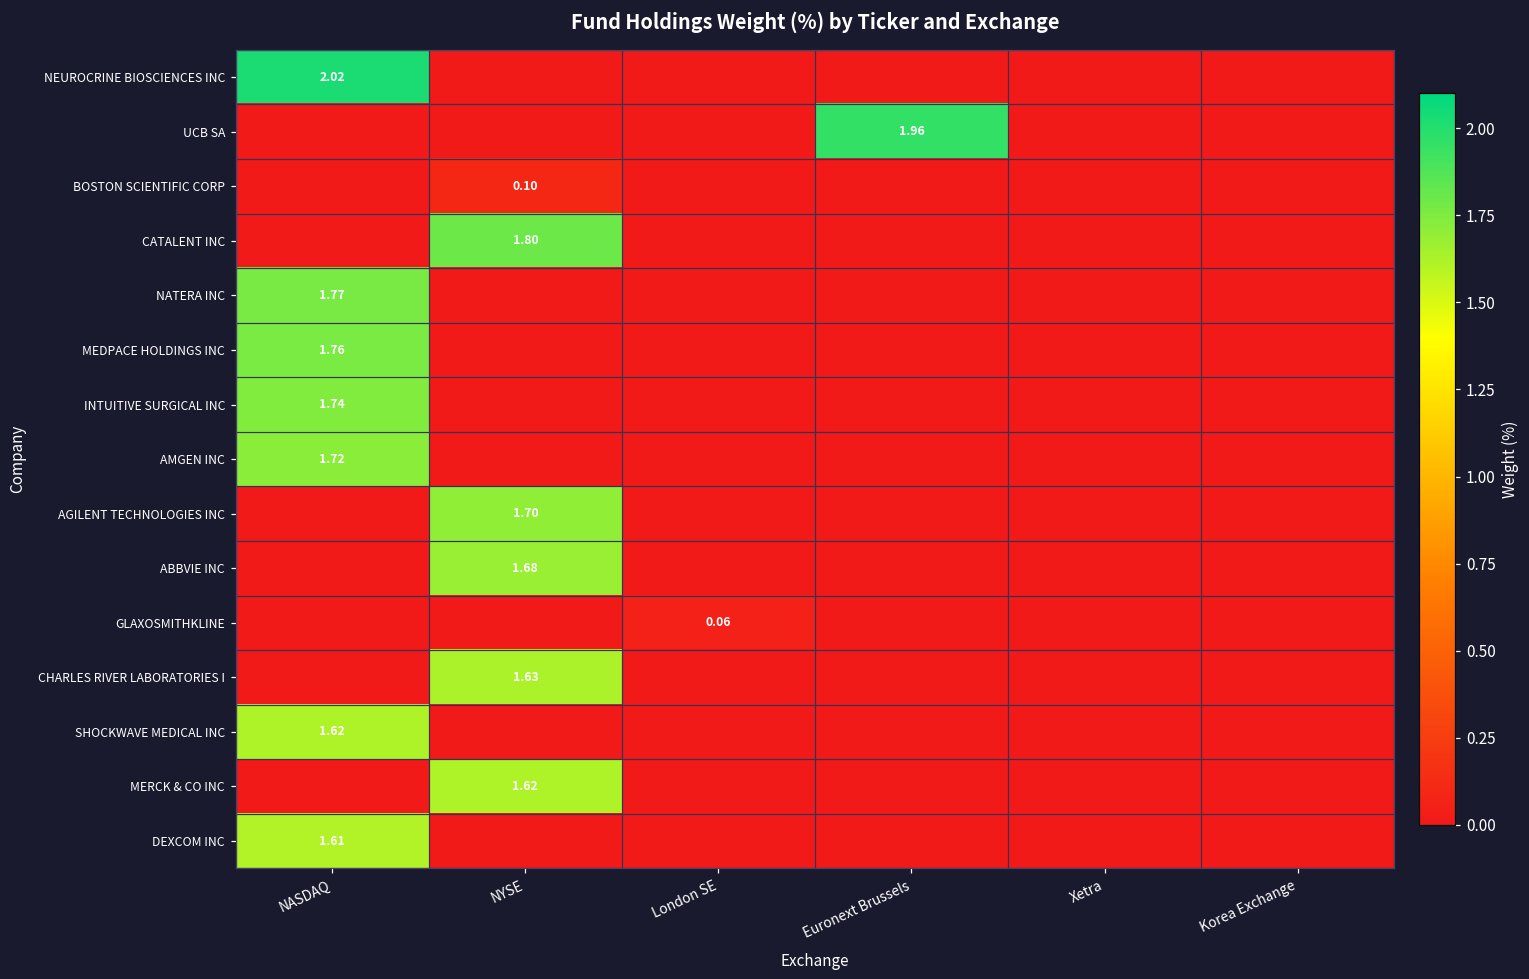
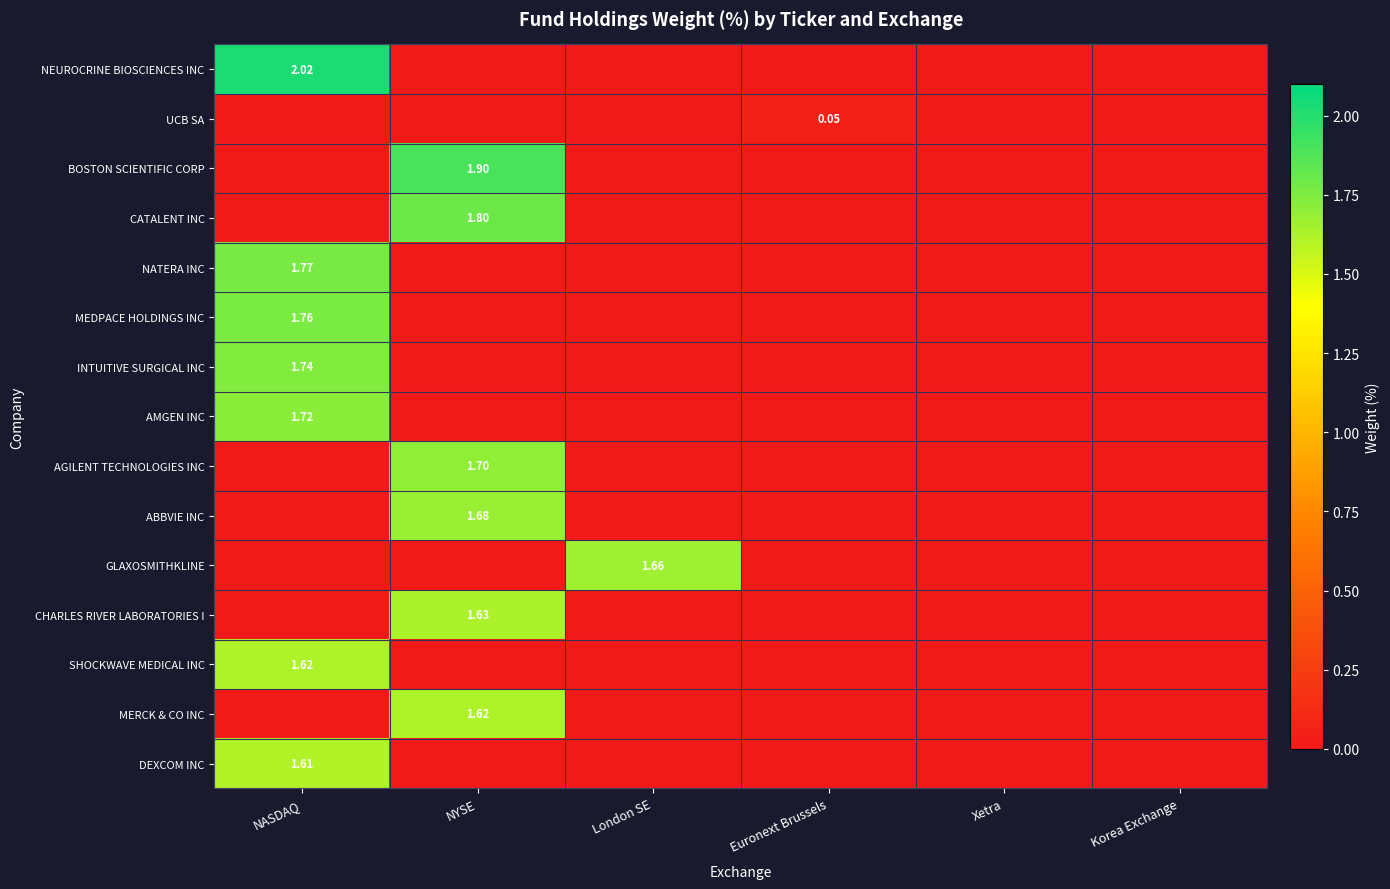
UCB SA, Euronext Brussels: 1.96 -> 0.05
BOSTON SCIENTIFIC CORP, NYSE: 0.10 -> 1.90
GLAXOSMITHKLINE, London SE: 0.06 -> 1.66
